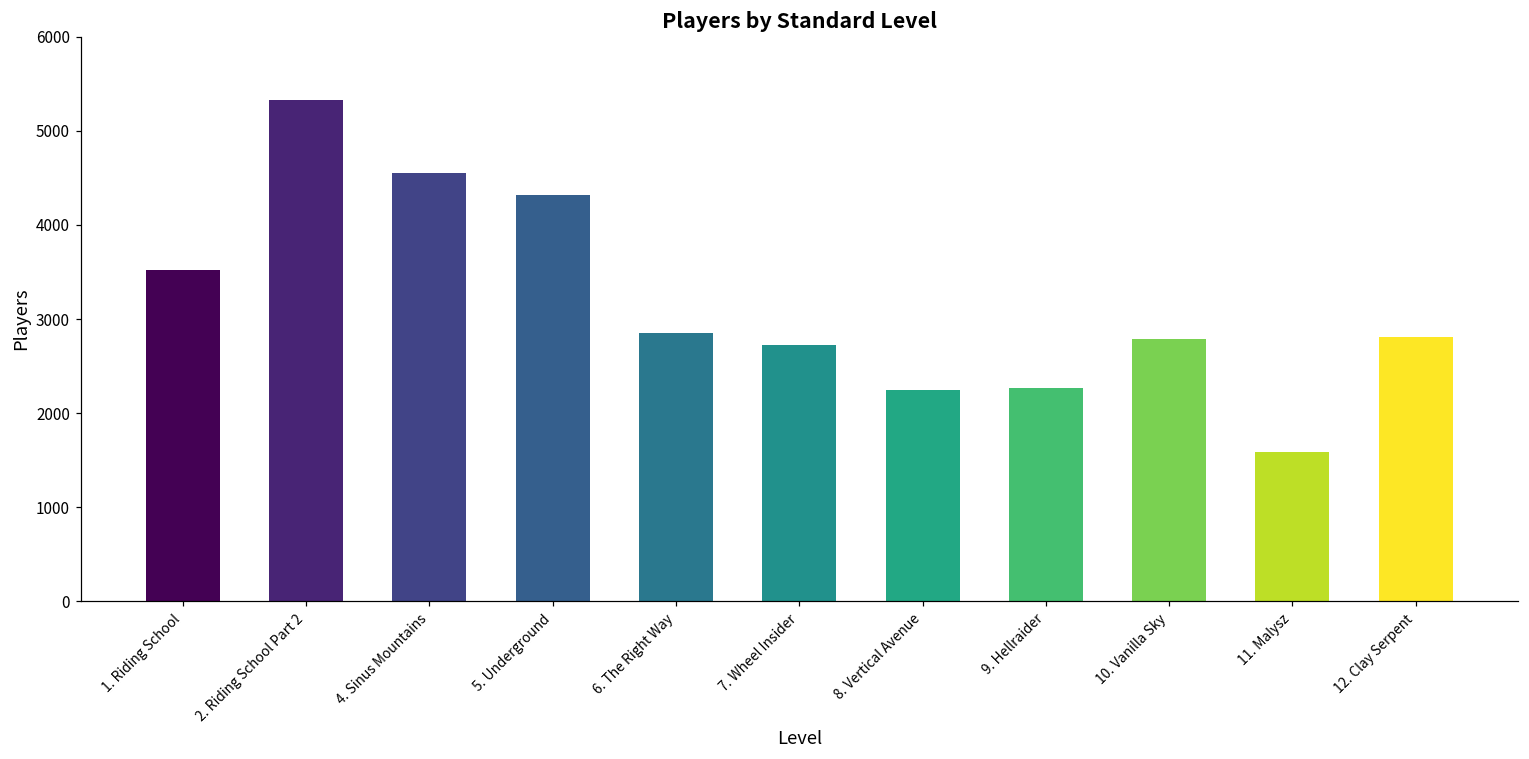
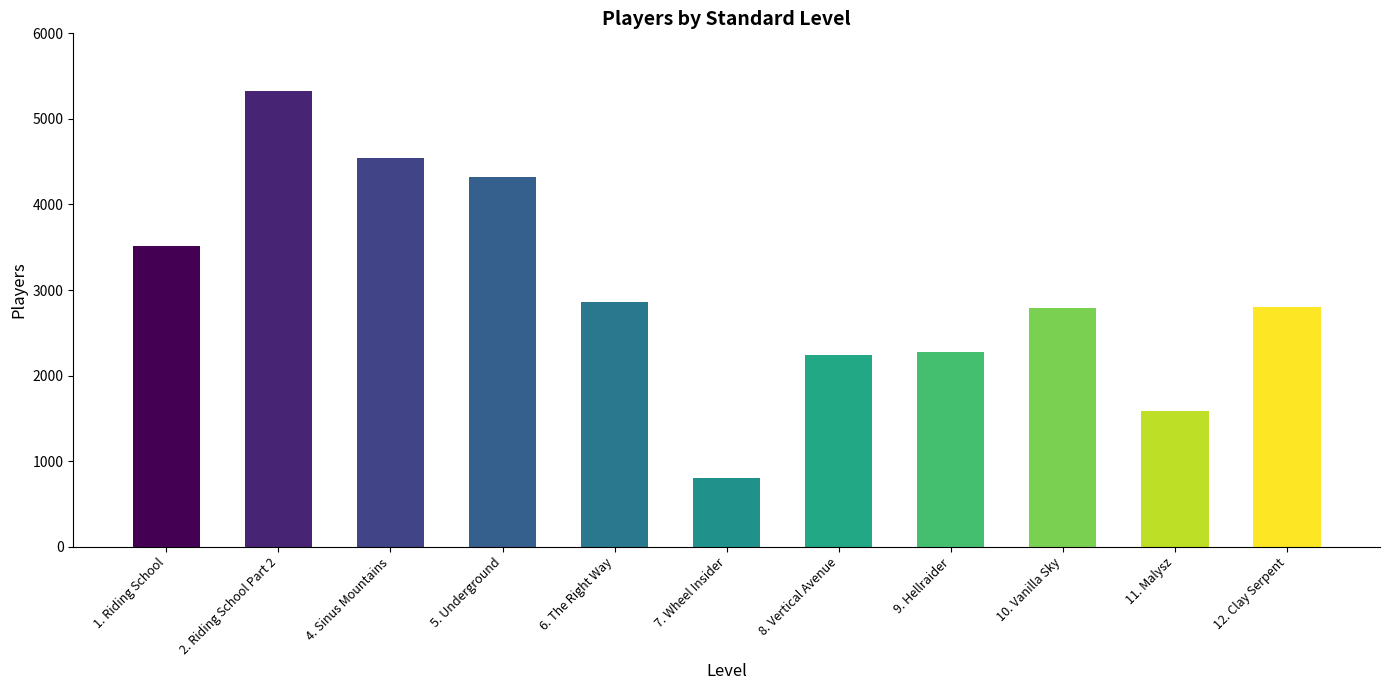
7. Wheel Insider: 2700 -> 800
